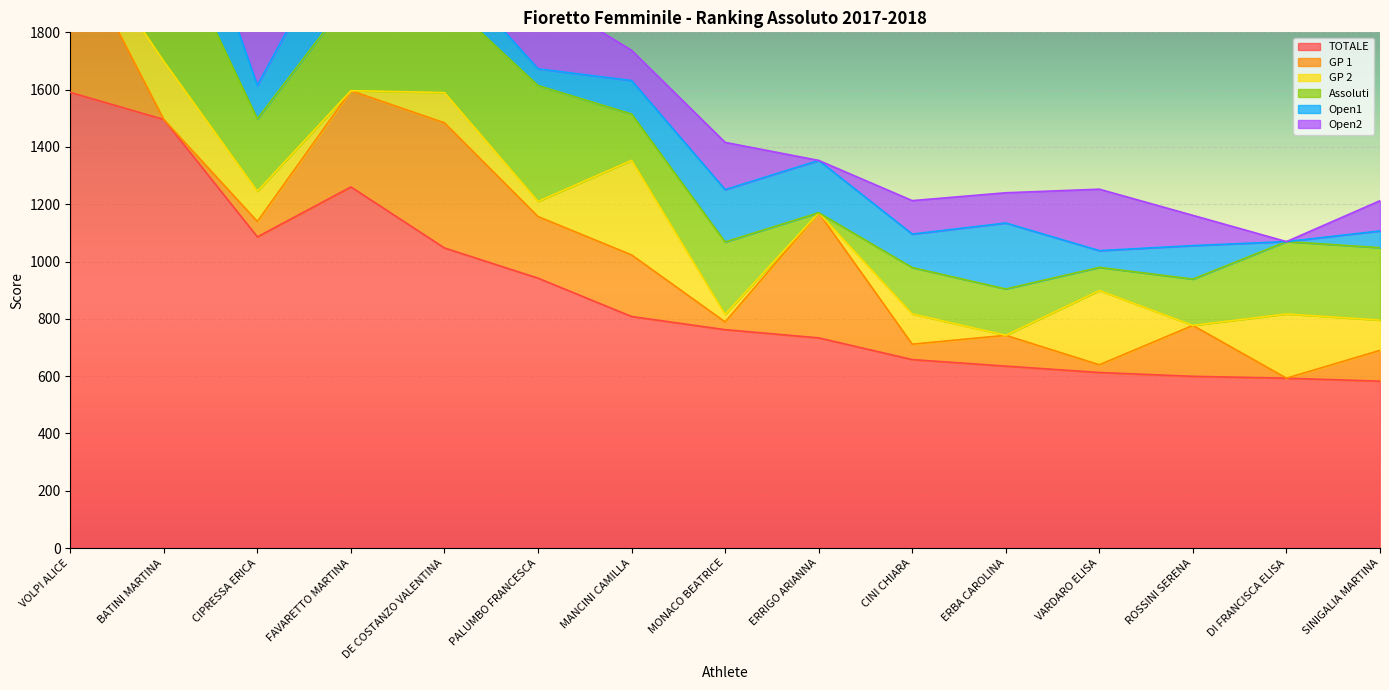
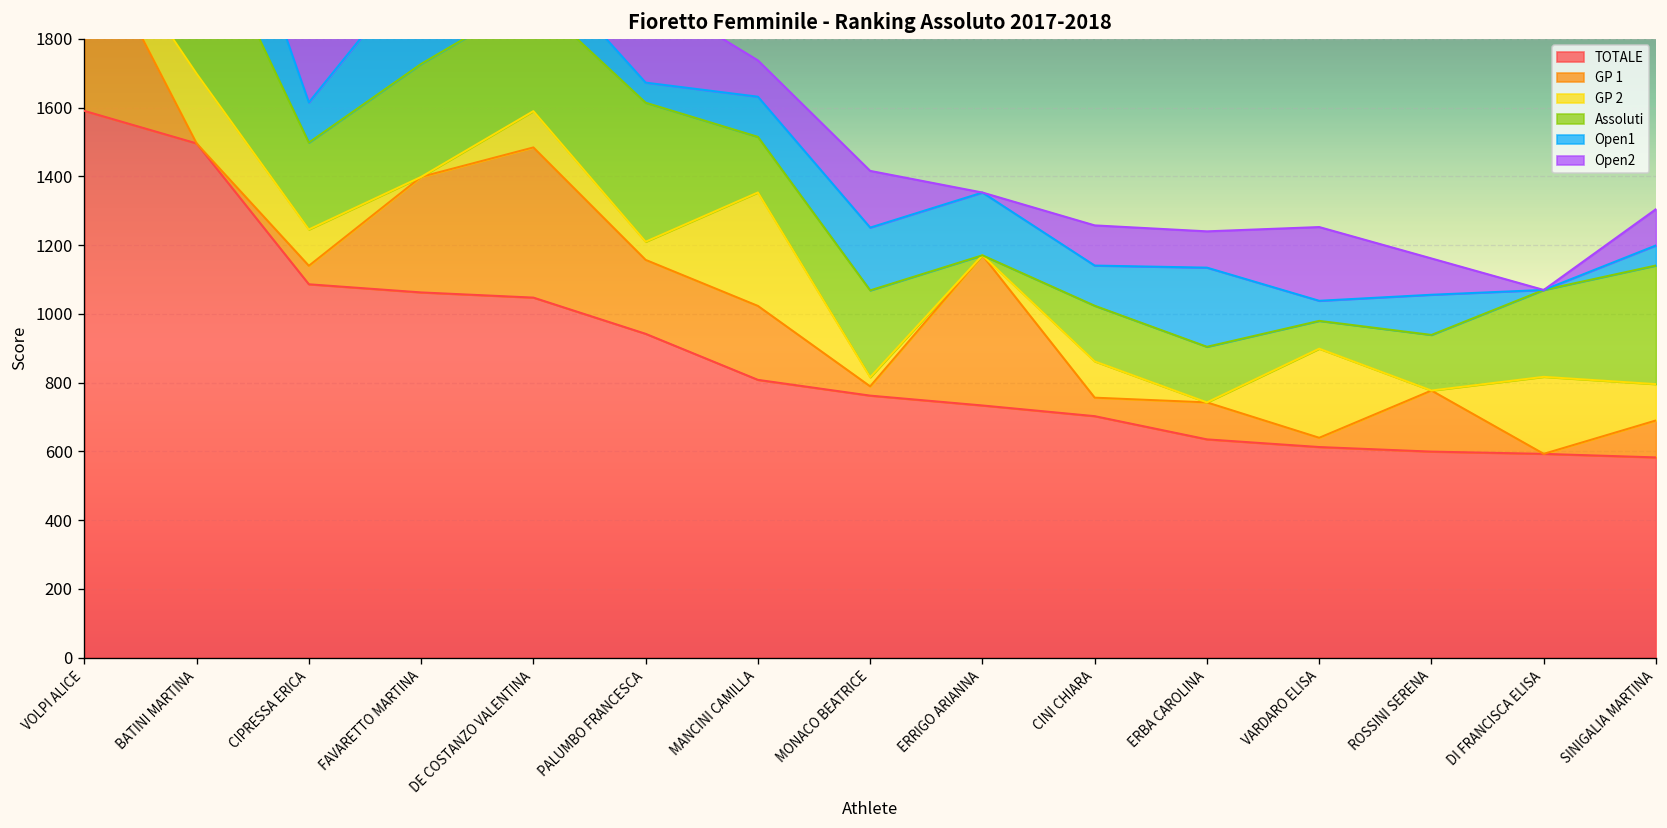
TOTALE, FAVARETTO MARTINA: 1260 -> 1060
TOTALE, CINI CHIARA: 660 -> 700
Assoluti, SINIGALIA MARTINA: 250 -> 350
